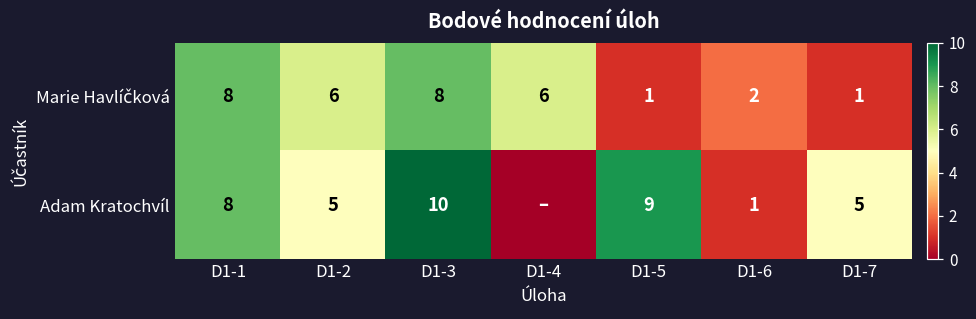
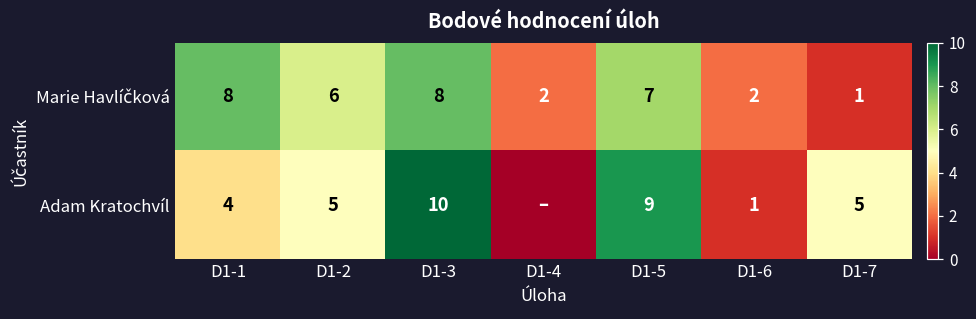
Marie Havlíčková, D1-4: 6 -> 2
Marie Havlíčková, D1-5: 1 -> 7
Adam Kratochvíl, D1-1: 8 -> 4
